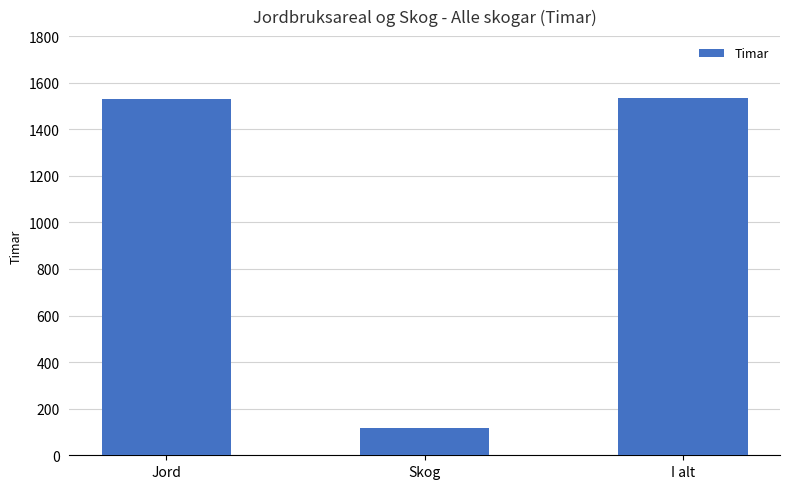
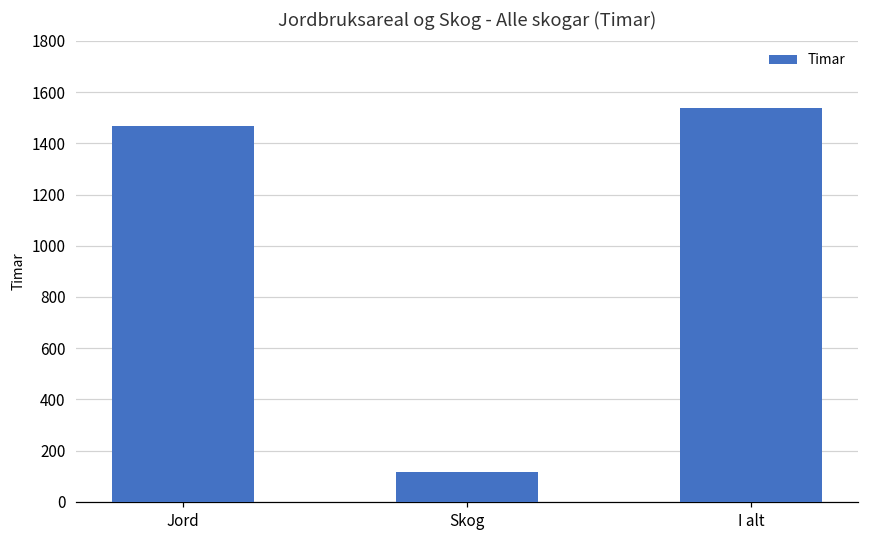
Jord: 1530 -> 1470
